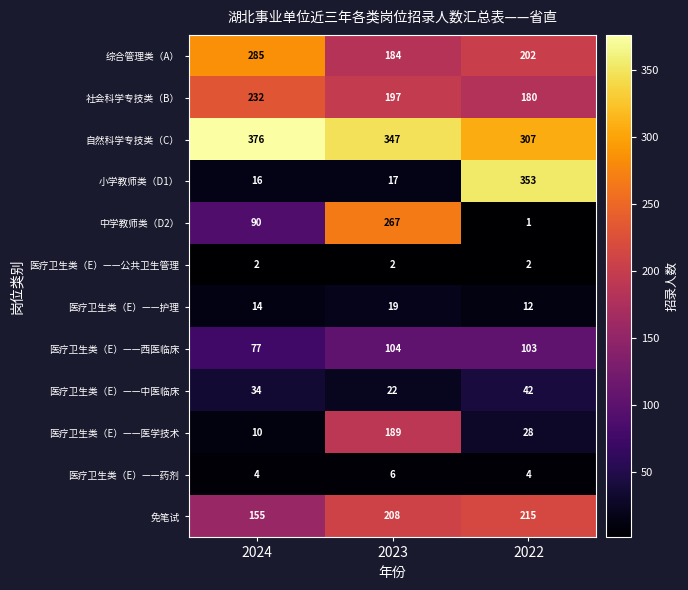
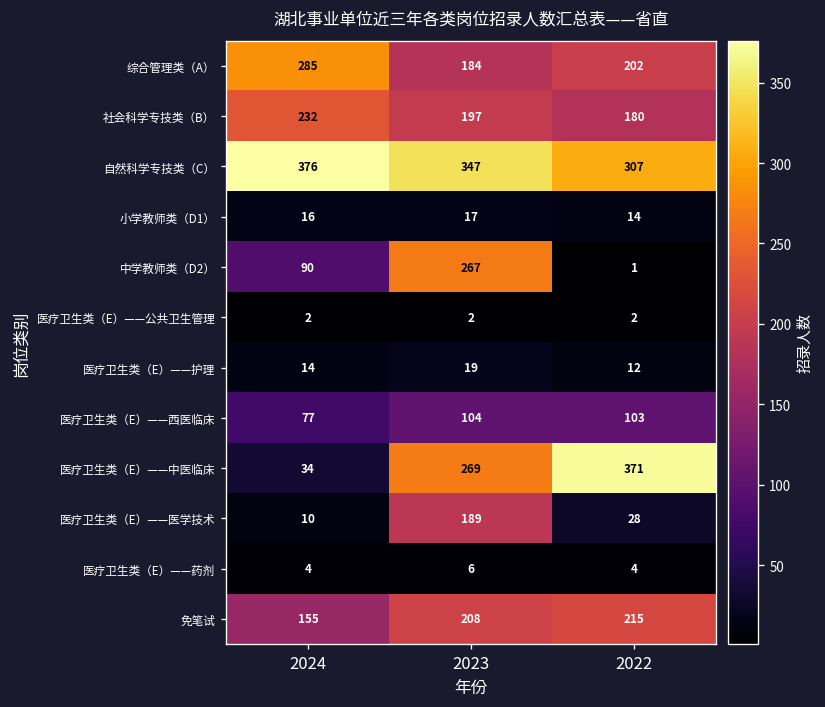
小学教师类（D1）, 2022: 353 -> 14
医疗卫生类（E）——中医临床, 2023: 22 -> 269
医疗卫生类（E）——中医临床, 2022: 42 -> 371
